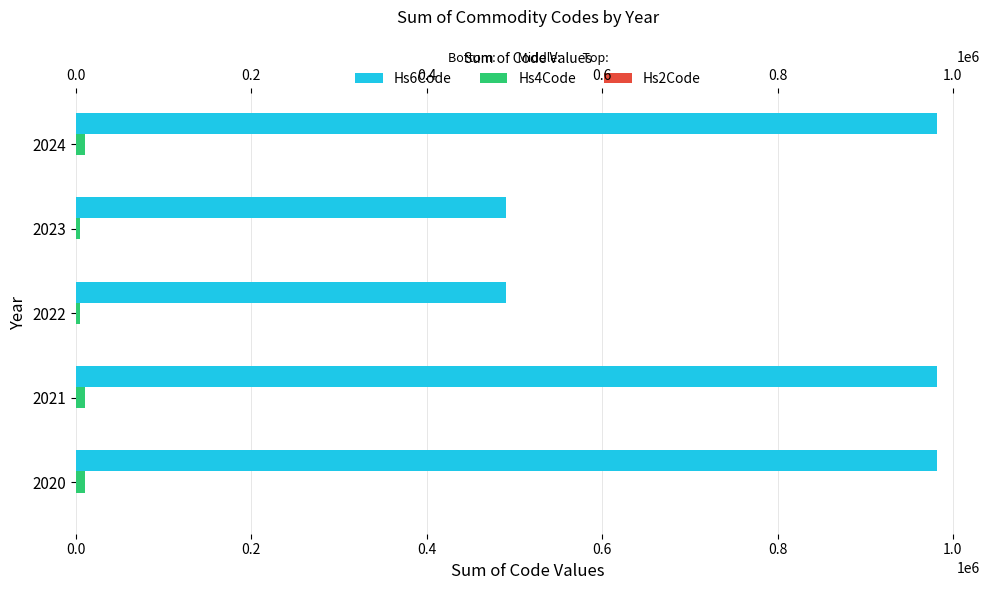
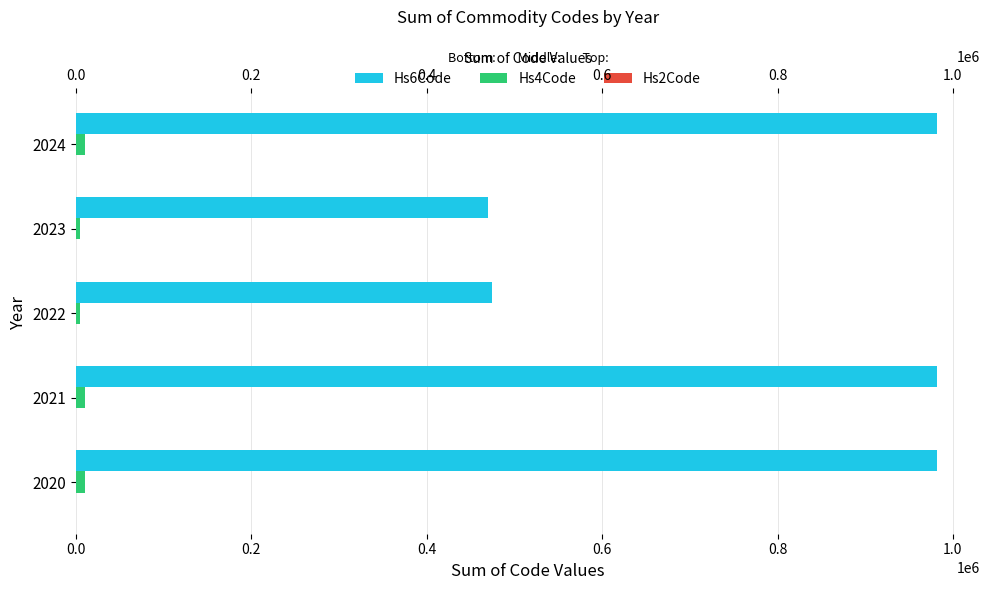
Hs6Code, 2023: 490000 -> 470000
Hs6Code, 2022: 490000 -> 470000
